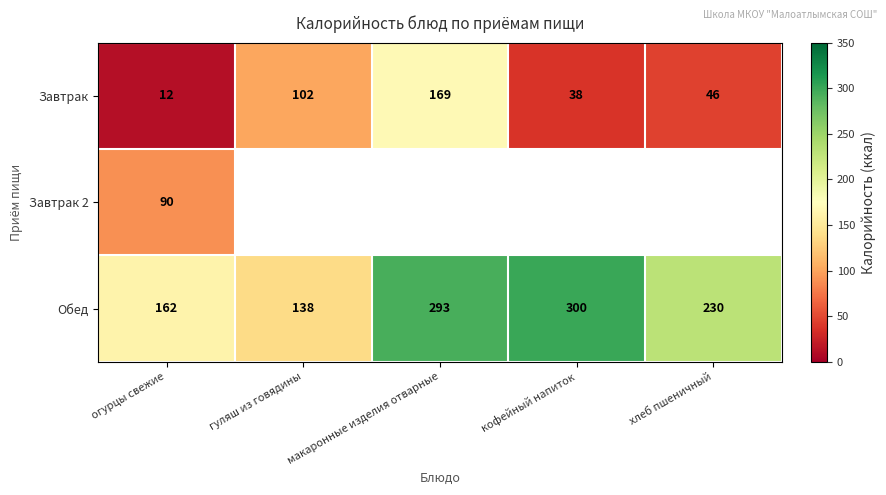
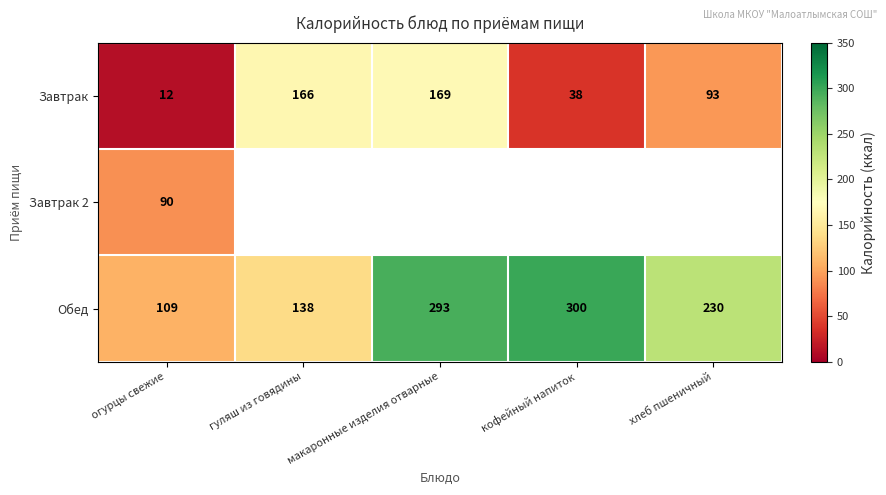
Завтрак, гуляш из говядины: 102 -> 166
Завтрак, хлеб пшеничный: 46 -> 93
Обед, огурцы свежие: 162 -> 109
